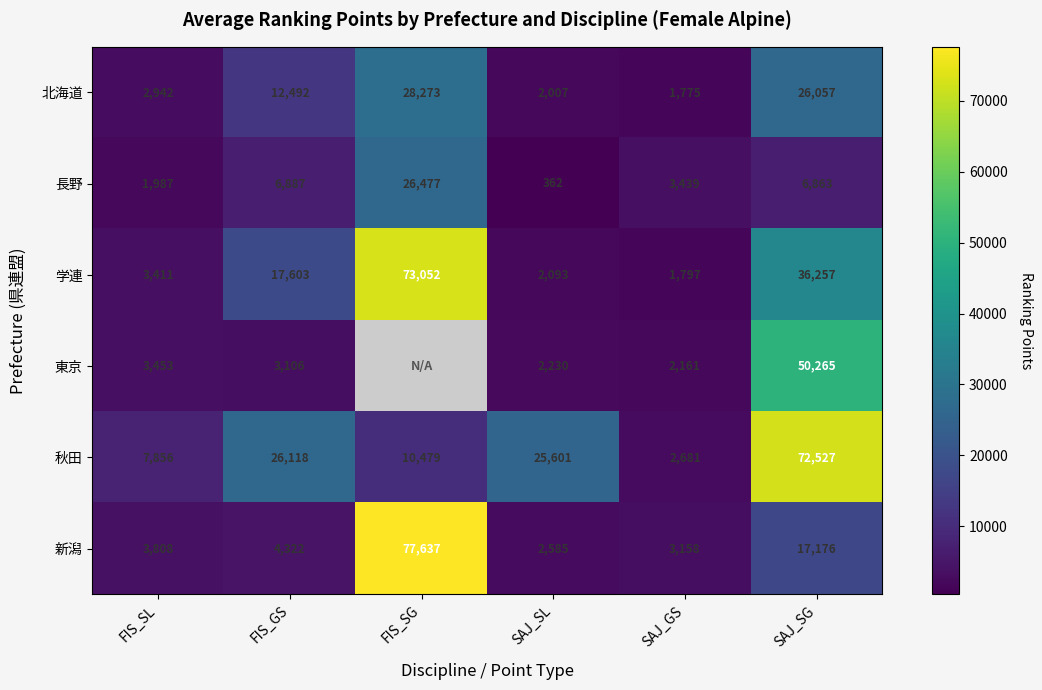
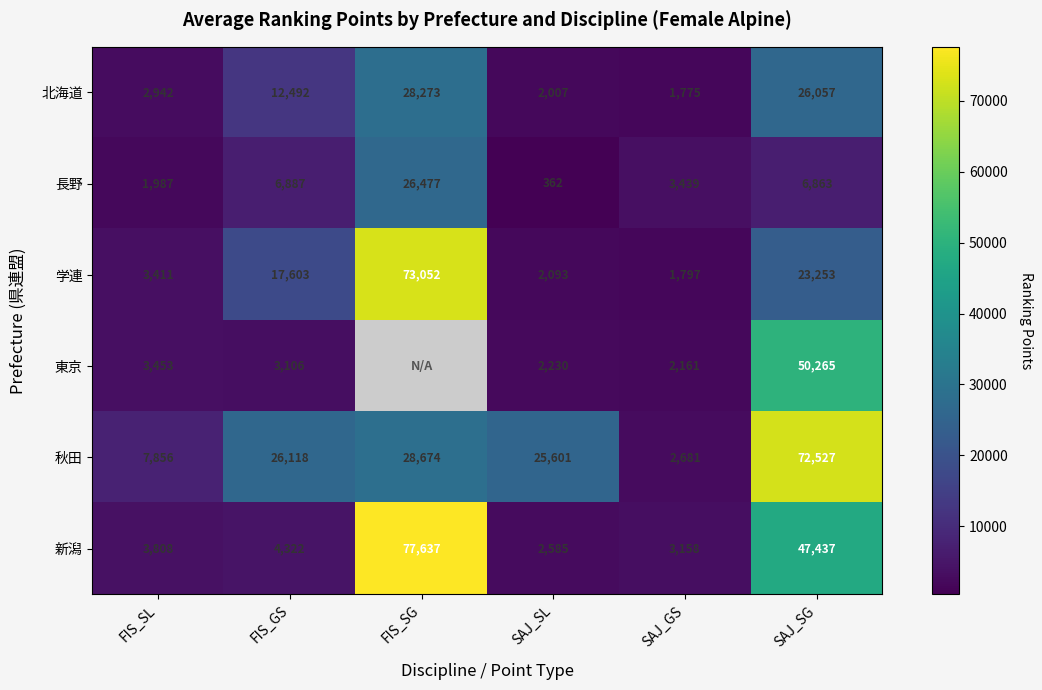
学連, SAJ_SG: 36,257 -> 23,253
秋田, FIS_SG: 10,479 -> 28,674
新潟, SAJ_SG: 17,176 -> 47,437
